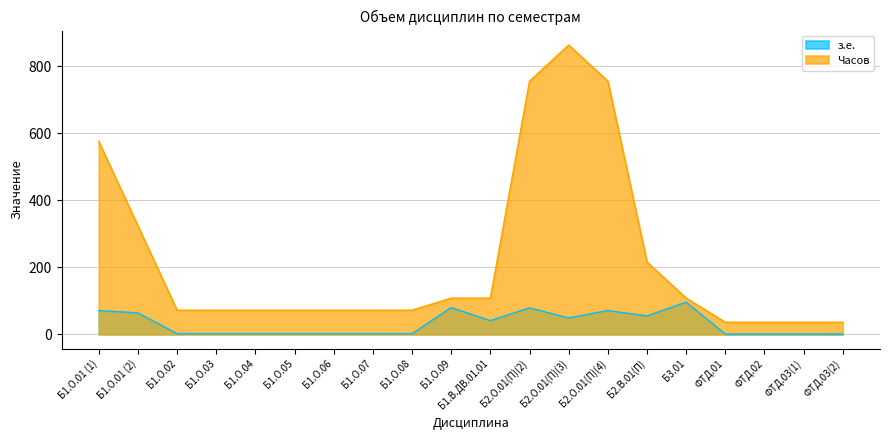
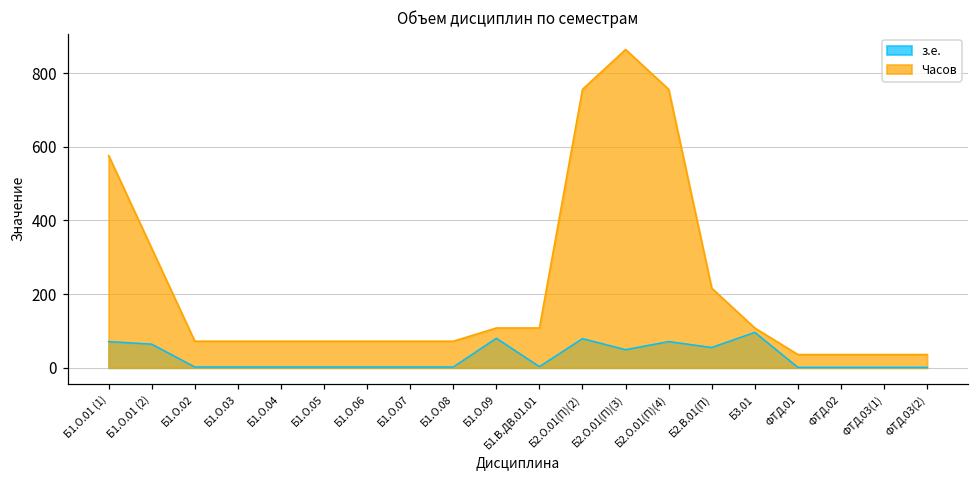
з.е., Б1.В.ДВ.01.01: 40 -> 0
